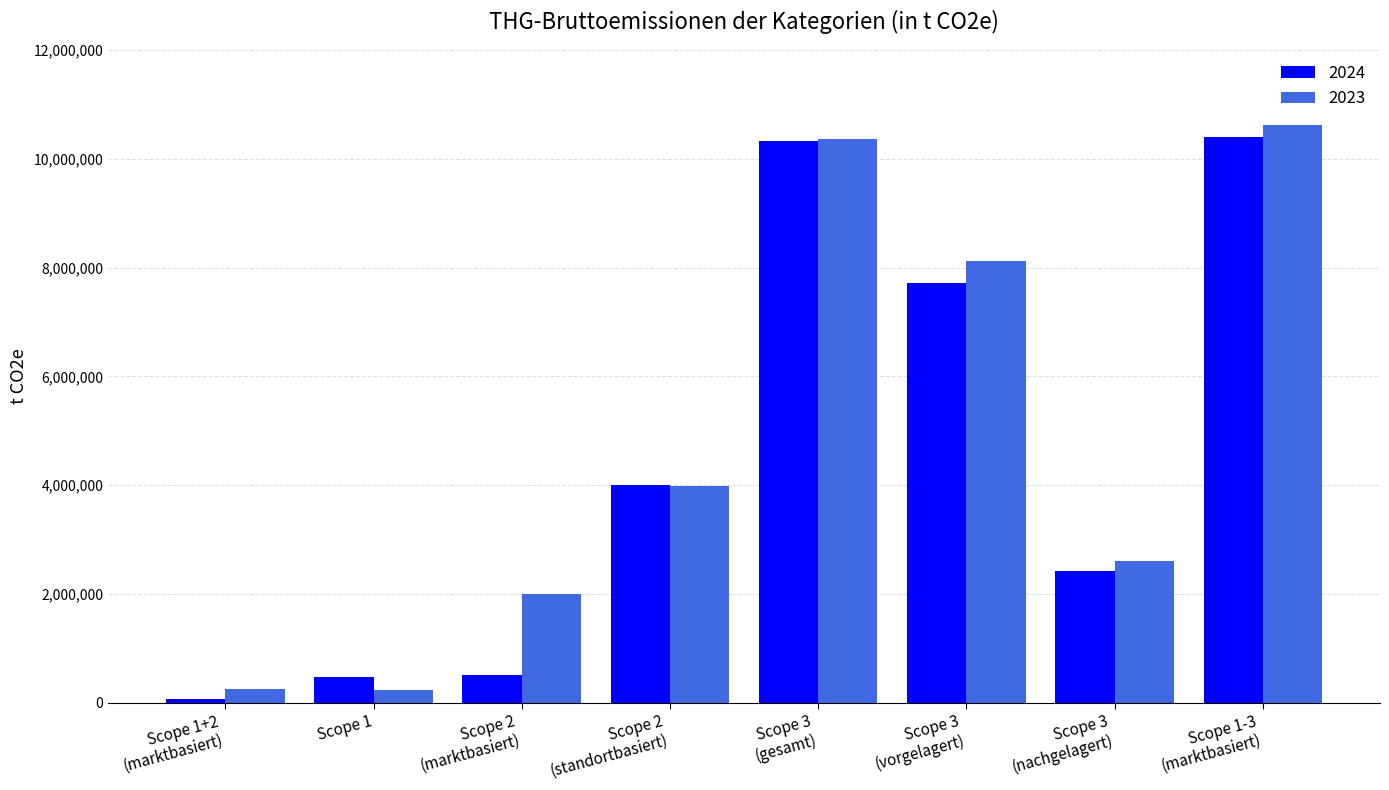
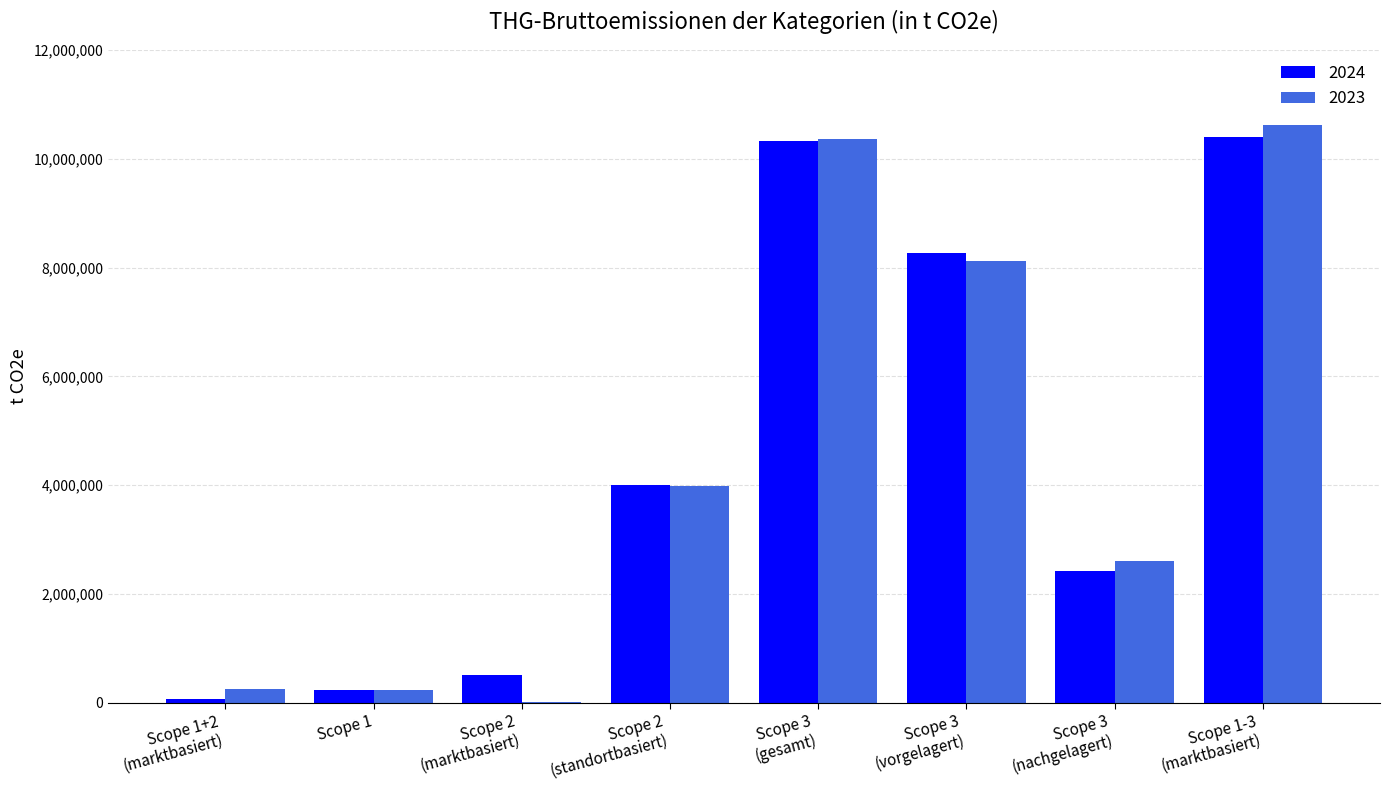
2024, Scope 1: 500,000 -> 200,000
2023, Scope 2 (marktbasiert): 2,000,000 -> 0
2024, Scope 3 (vorgelagert): 7,700,000 -> 8,300,000
